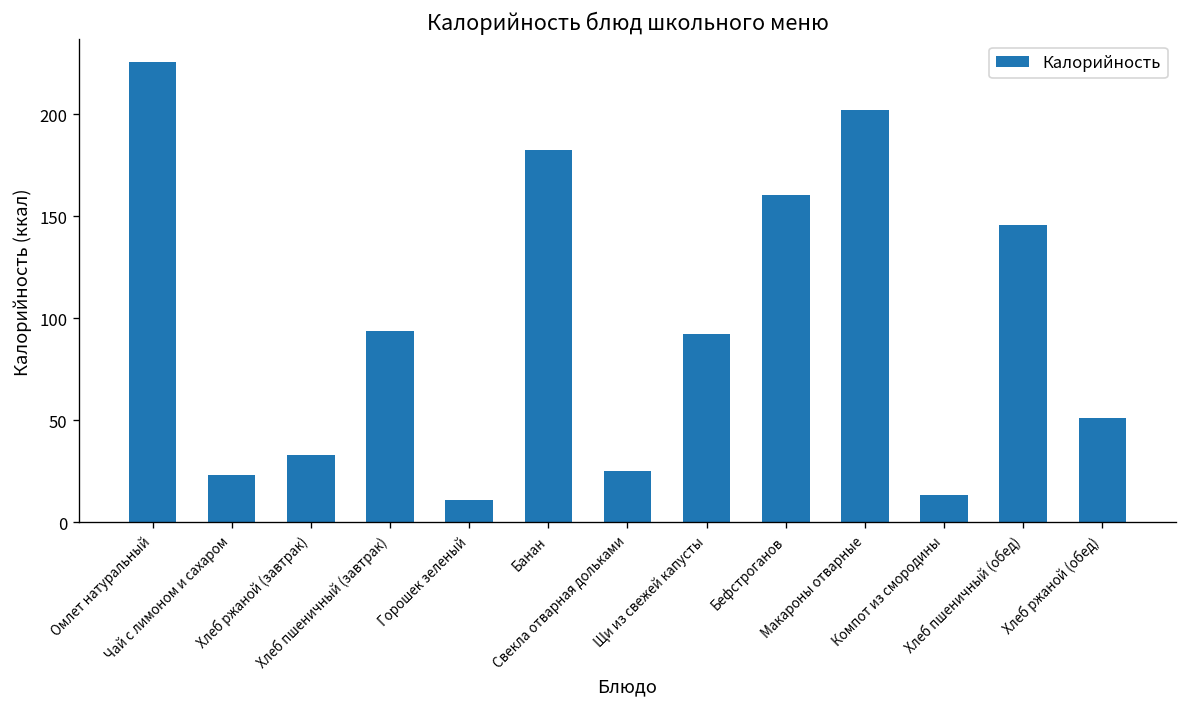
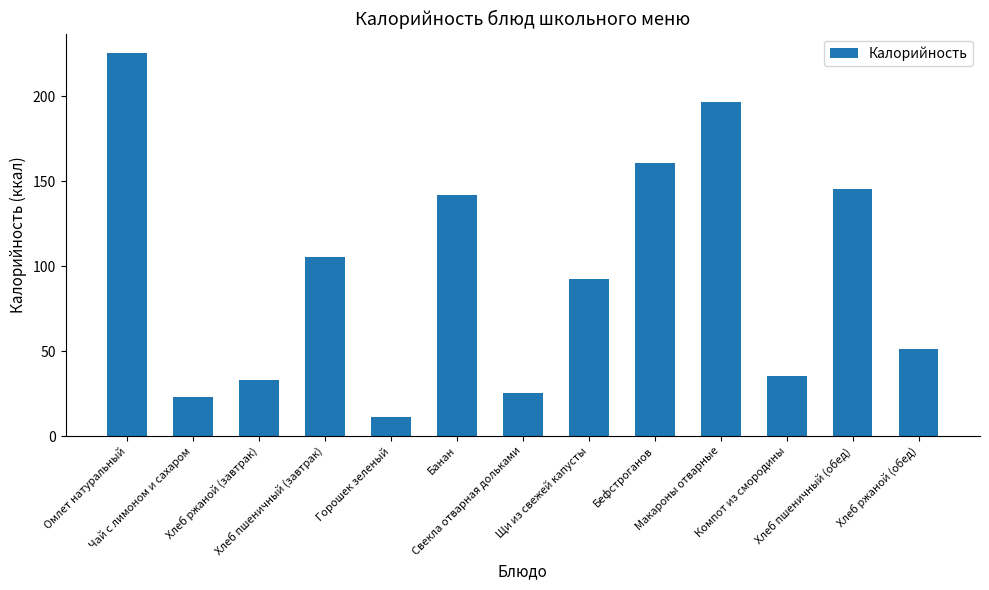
Хлеб пшеничный (завтрак): 94 -> 106
Банан: 183 -> 142
Макароны отварные: 202 -> 197
Компот из смородины: 13 -> 36
